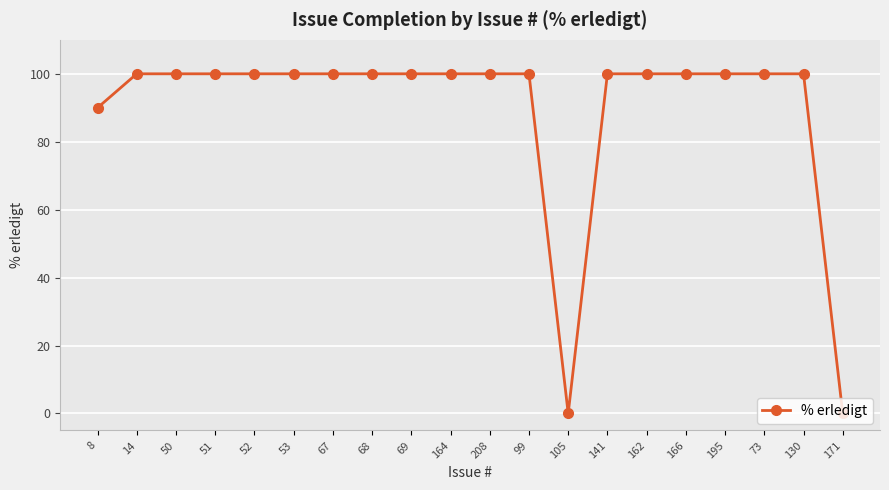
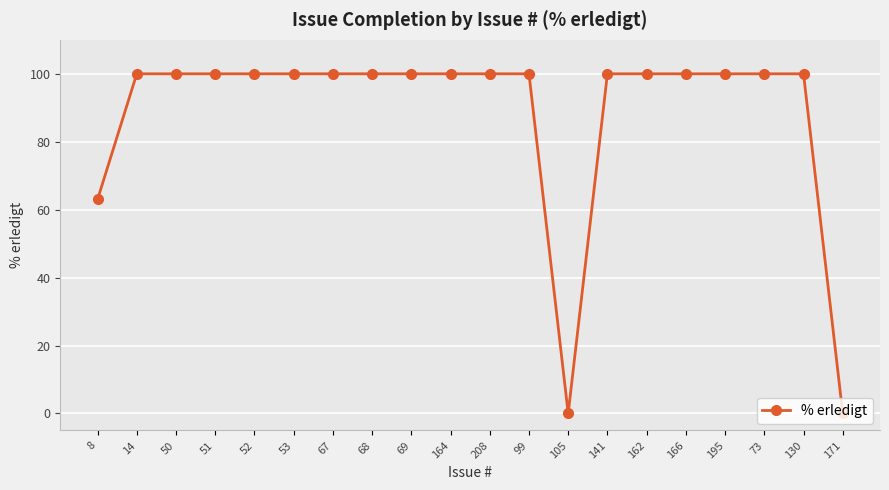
8: 90 -> 63
